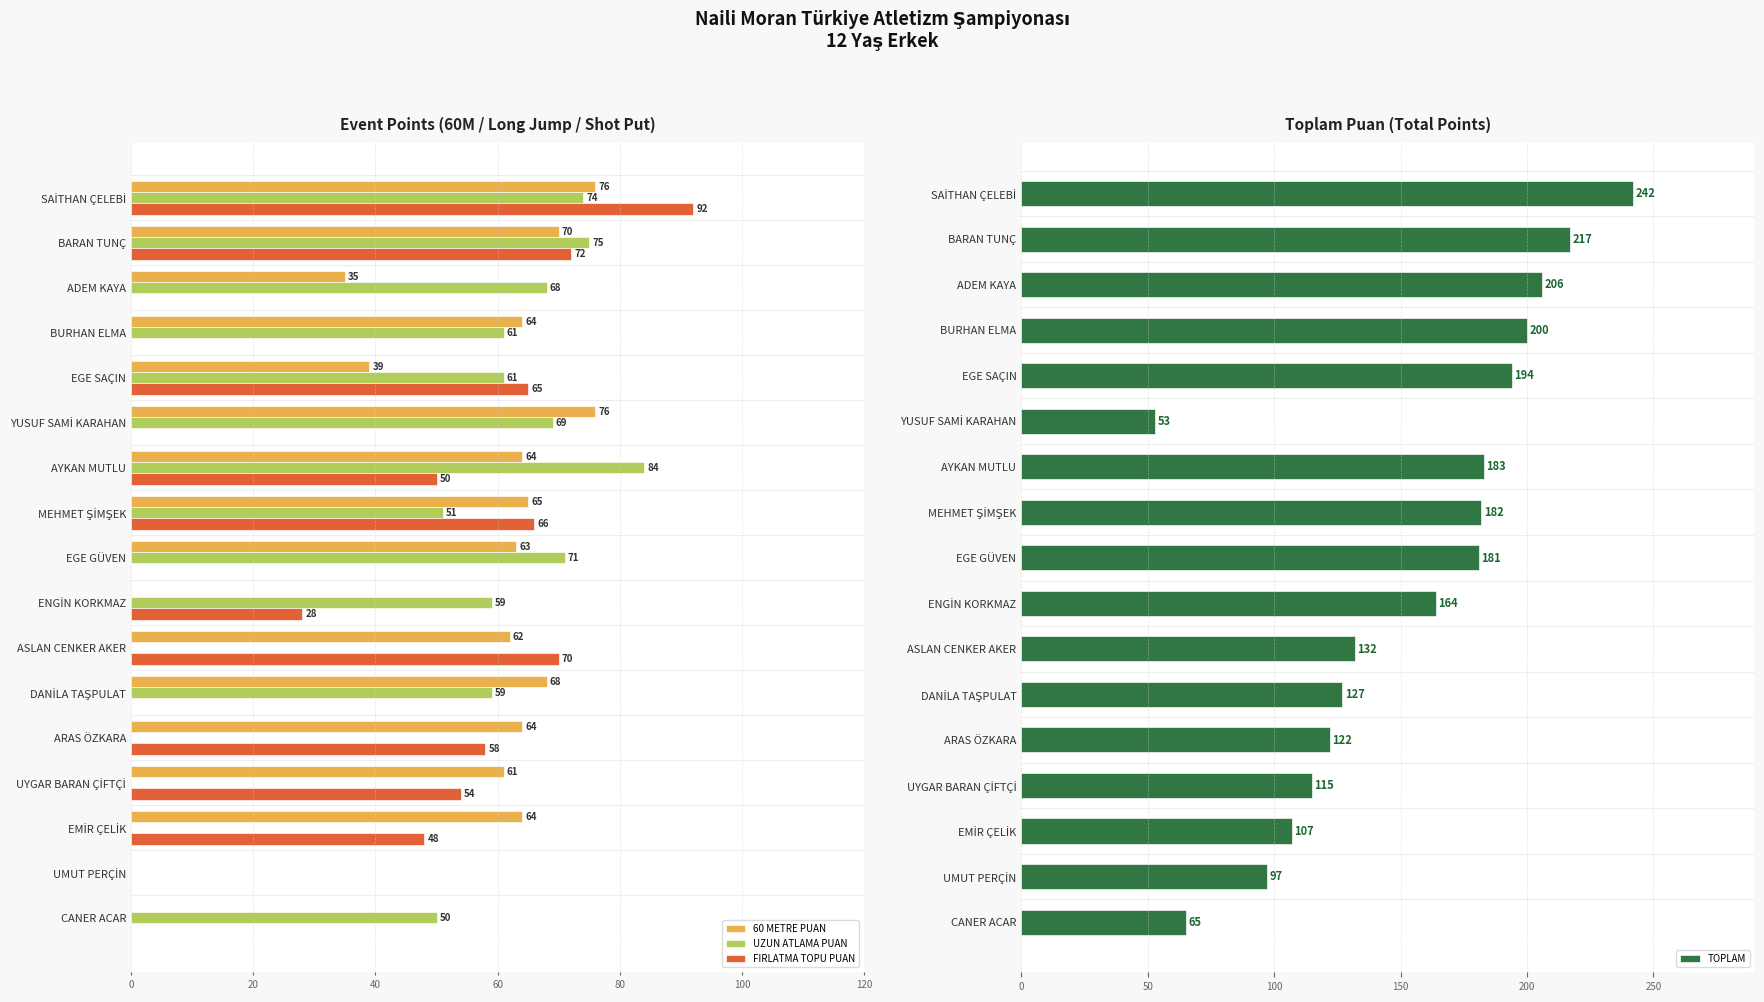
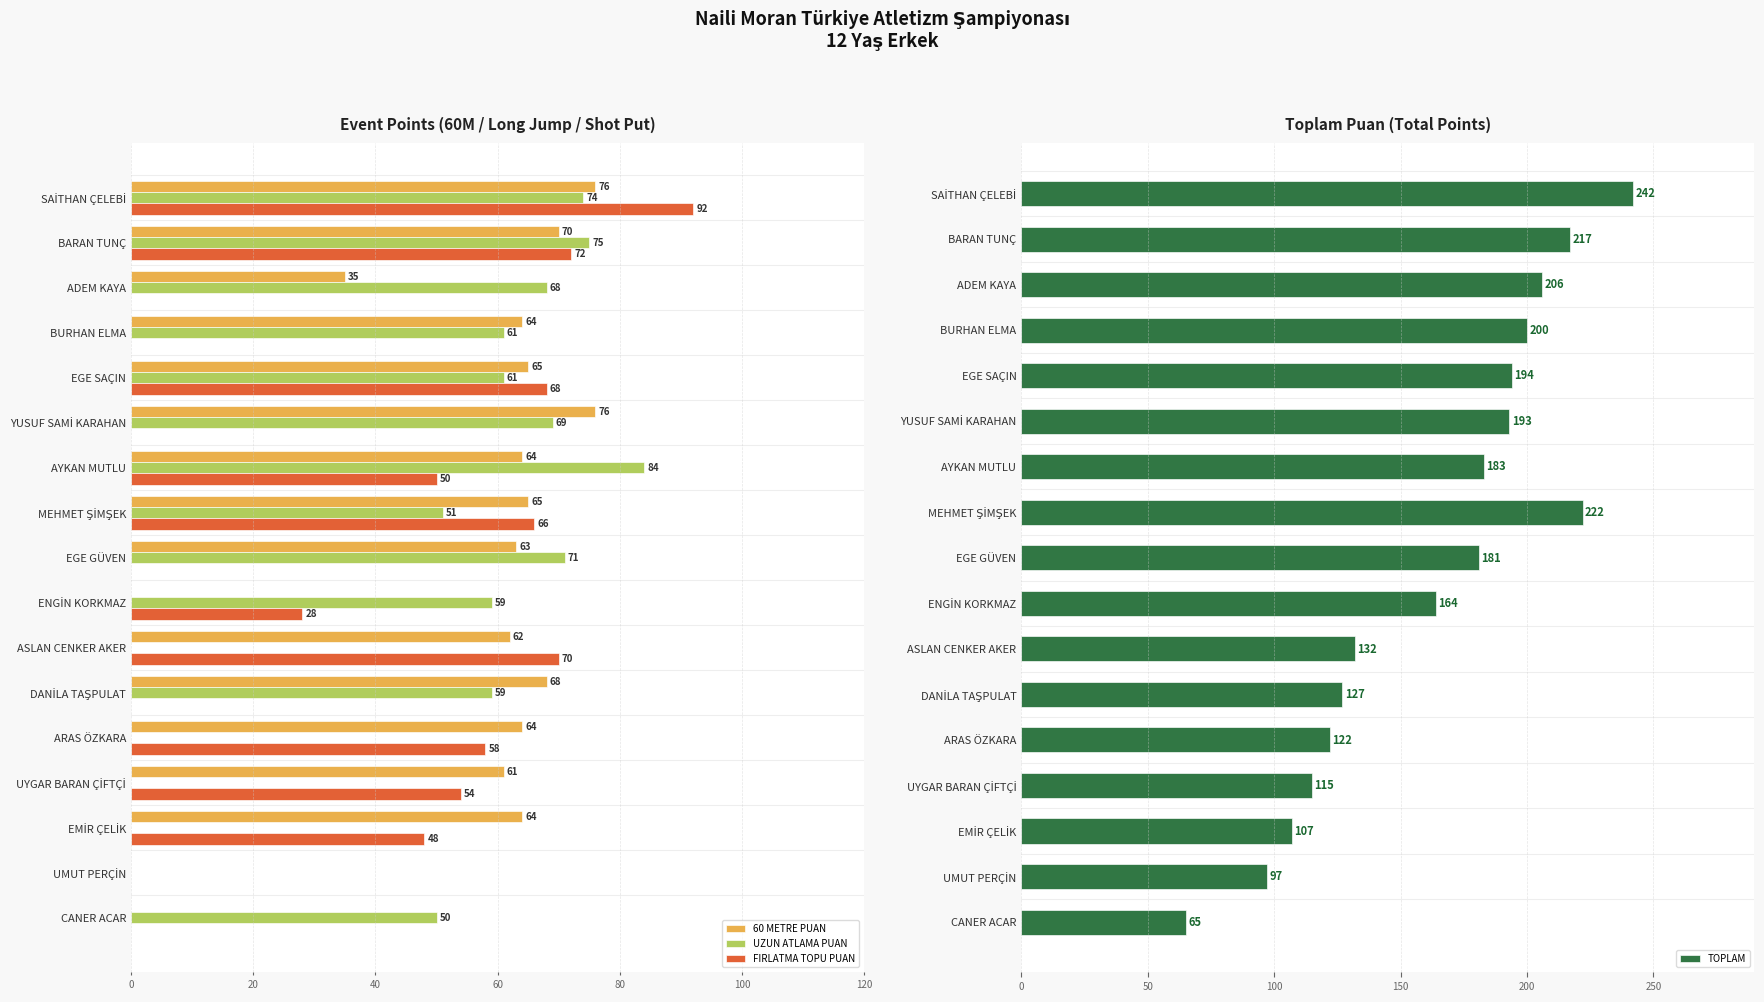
Event Points (60M / Long Jump / Shot Put), 60 METRE PUAN, EGE SAÇIN: 39 -> 65
Event Points (60M / Long Jump / Shot Put), FIRLATMA TOPU PUAN, EGE SAÇIN: 65 -> 68
Toplam Puan (Total Points), YUSUF SAMİ KARAHAN: 53 -> 193
Toplam Puan (Total Points), MEHMET ŞİMŞEK: 182 -> 222
